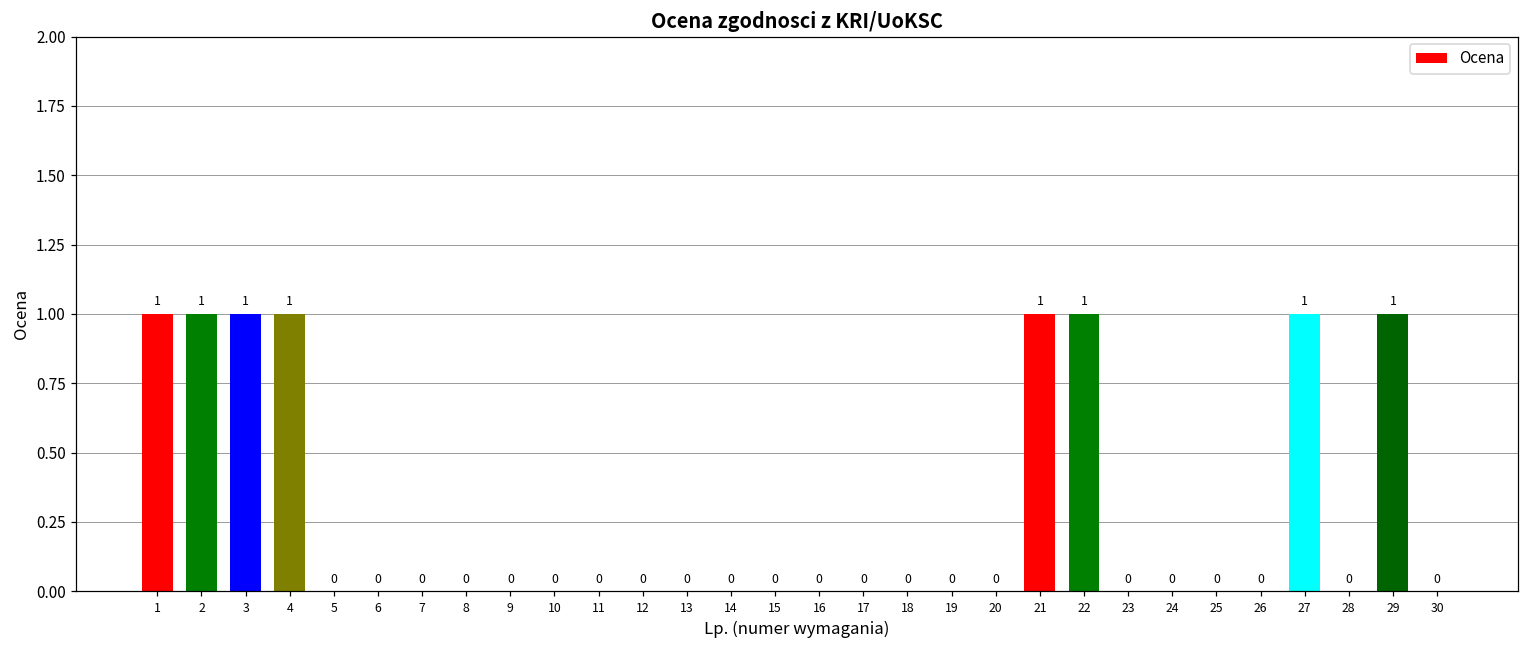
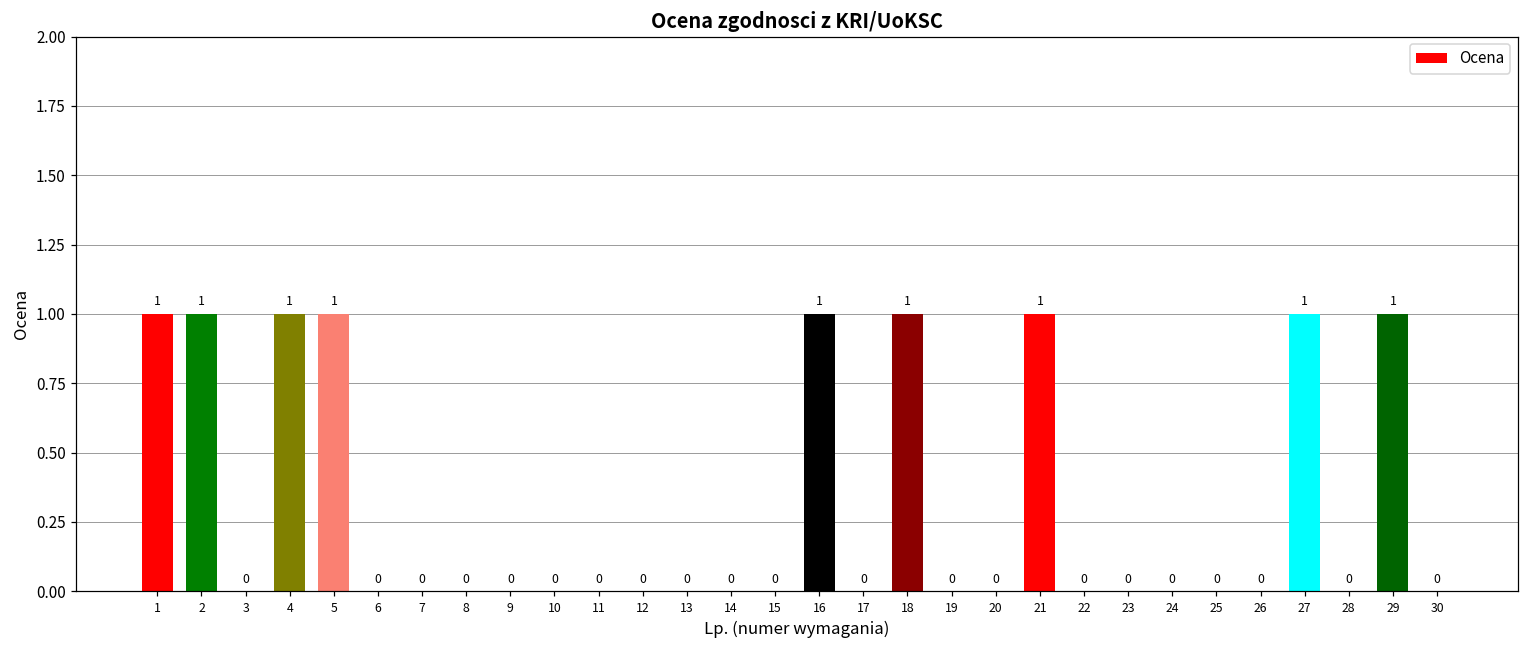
3: 1 -> 0
5: 0 -> 1
16: 0 -> 1
18: 0 -> 1
22: 1 -> 0
